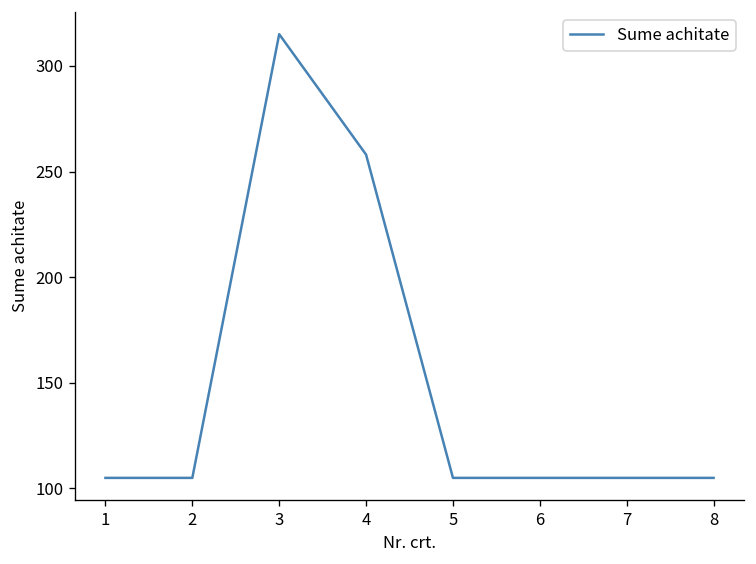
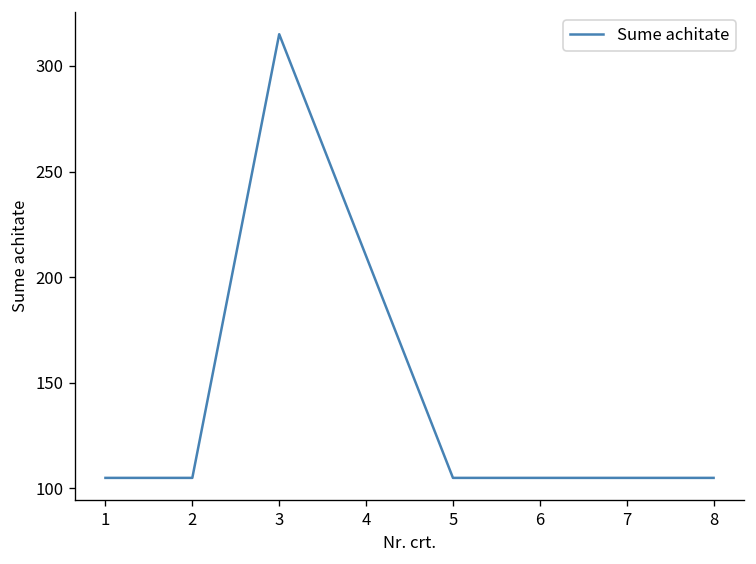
4: 258 -> 210
